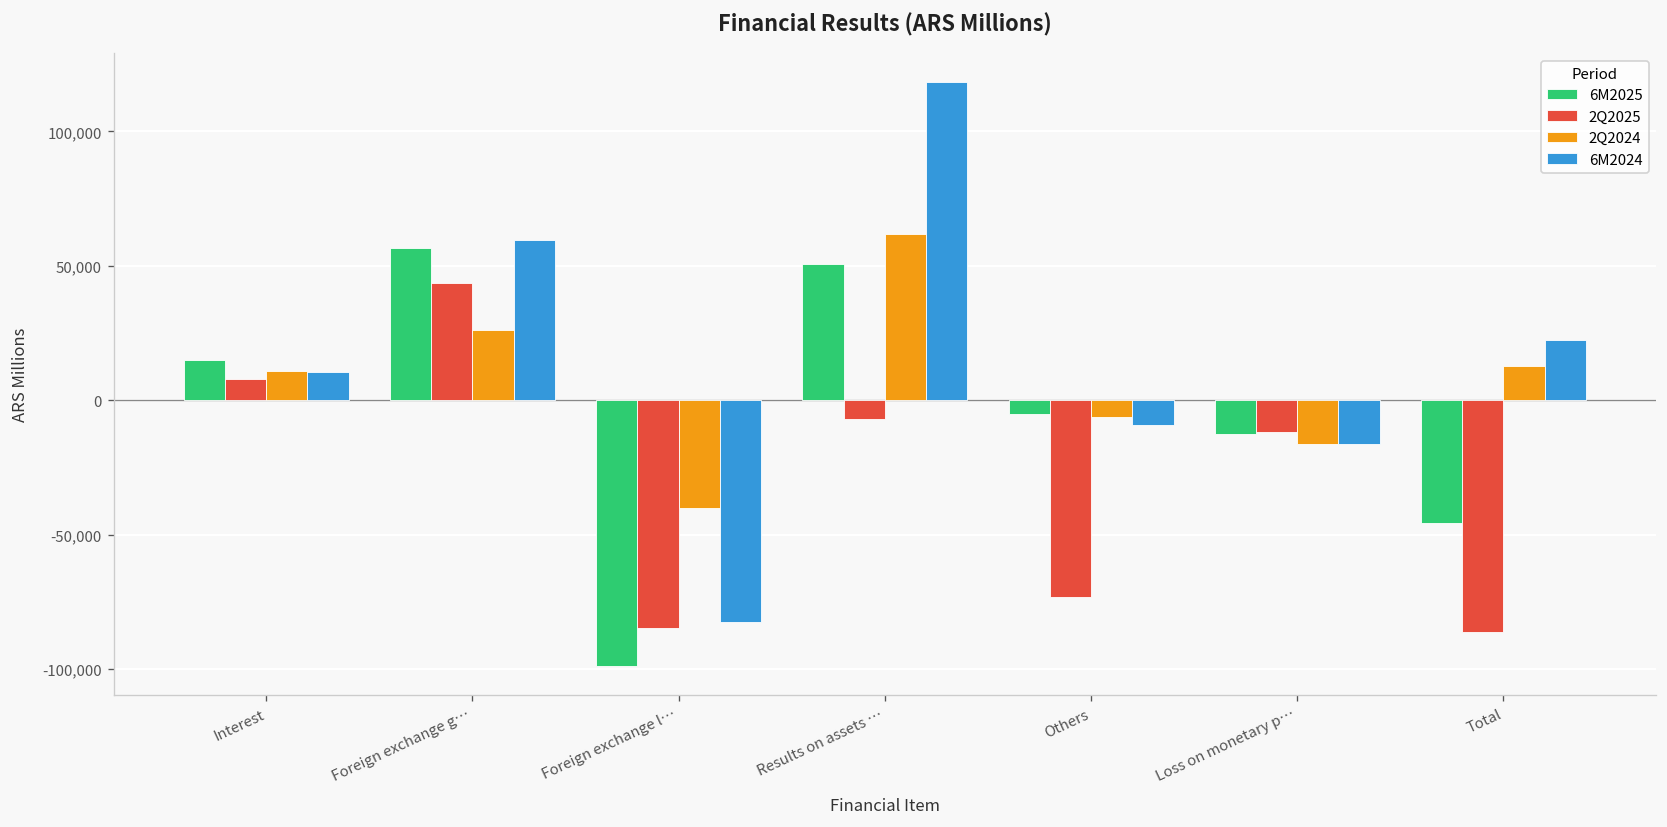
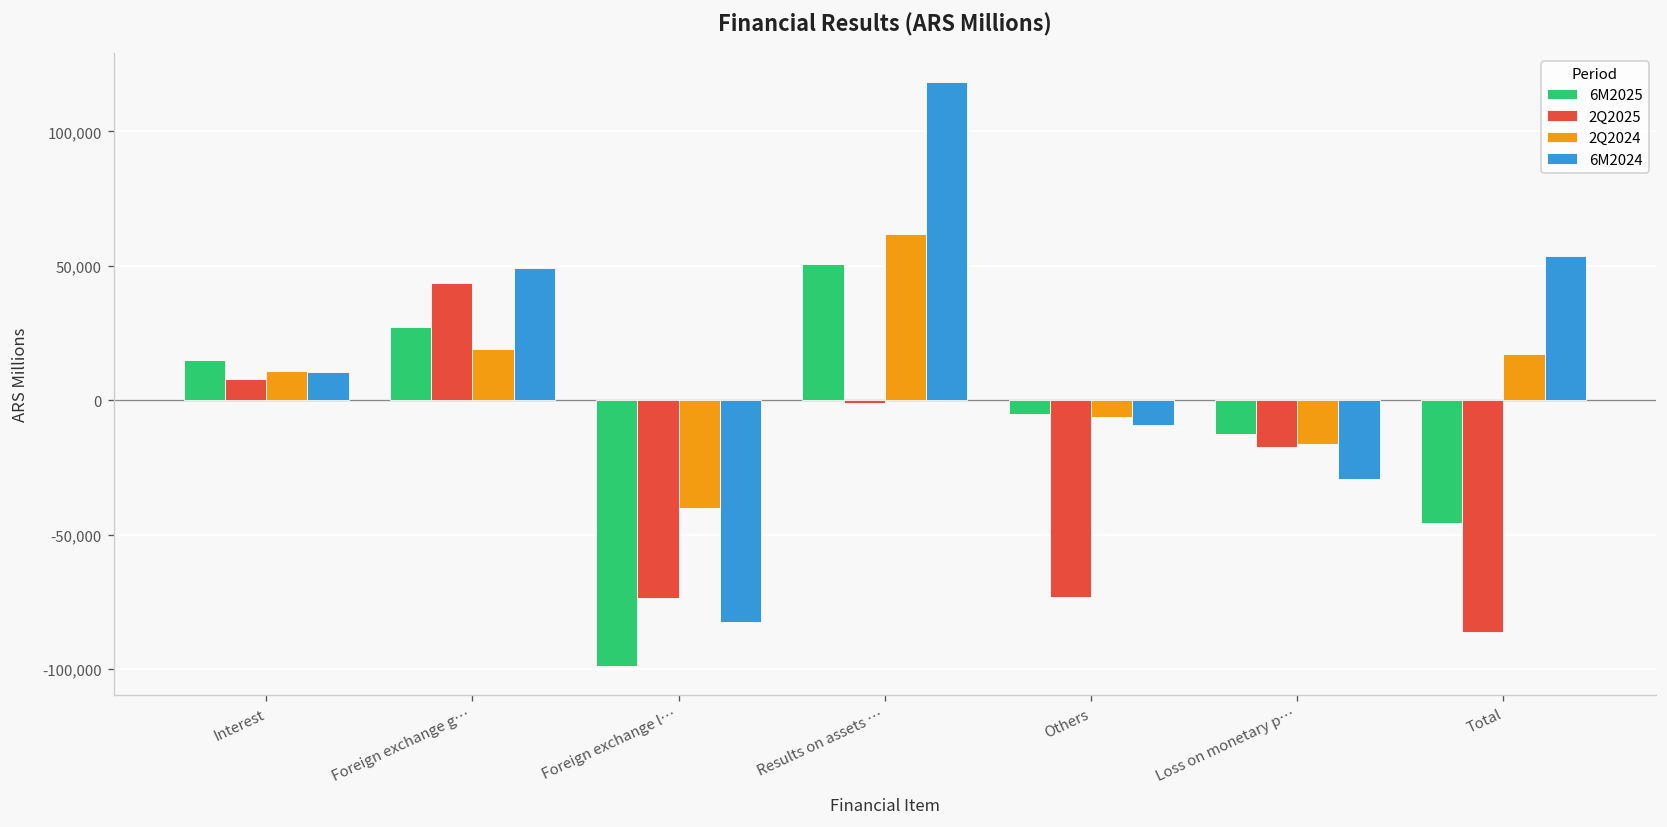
6M2025, Foreign exchange g…: 56,000 -> 27,000
2Q2024, Foreign exchange g…: 26,000 -> 19,000
6M2024, Foreign exchange g…: 60,000 -> 49,000
2Q2025, Foreign exchange l…: -85,000 -> -73,000
2Q2025, Results on assets …: -7,000 -> -1,000
2Q2025, Loss on monetary p…: -12,000 -> -18,000
6M2024, Loss on monetary p…: -16,000 -> -29,000
2Q2024, Total: 13,000 -> 17,000
6M2024, Total: 22,000 -> 54,000
